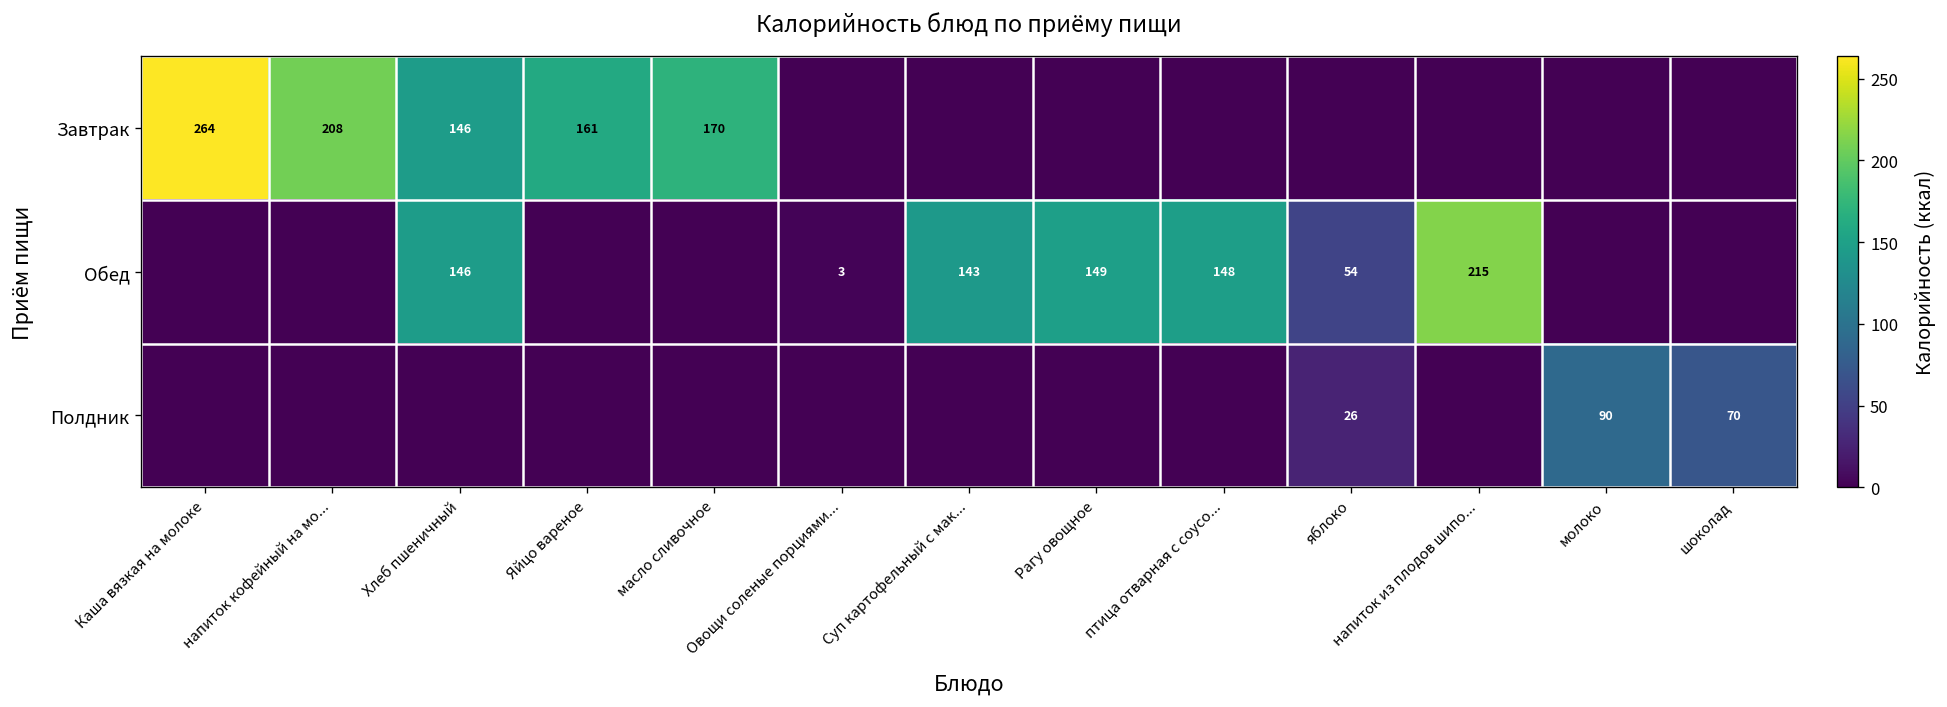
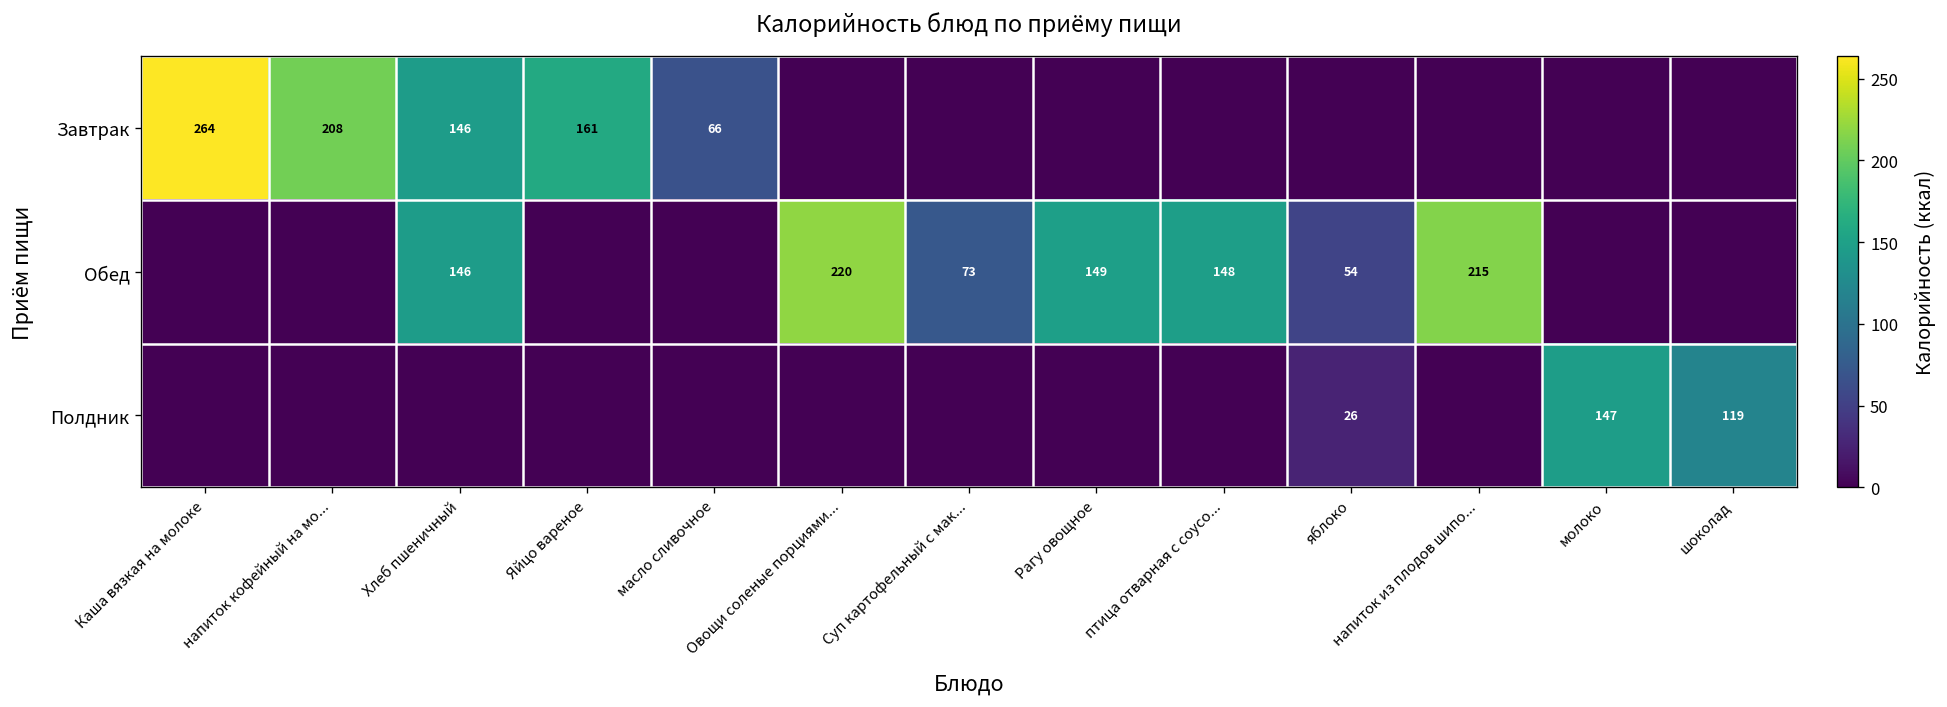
Завтрак, масло сливочное: 170 -> 66
Обед, Овощи соленые порциями...: 3 -> 220
Обед, Суп картофельный с мак...: 143 -> 73
Полдник, молоко: 90 -> 147
Полдник, шоколад: 70 -> 119
